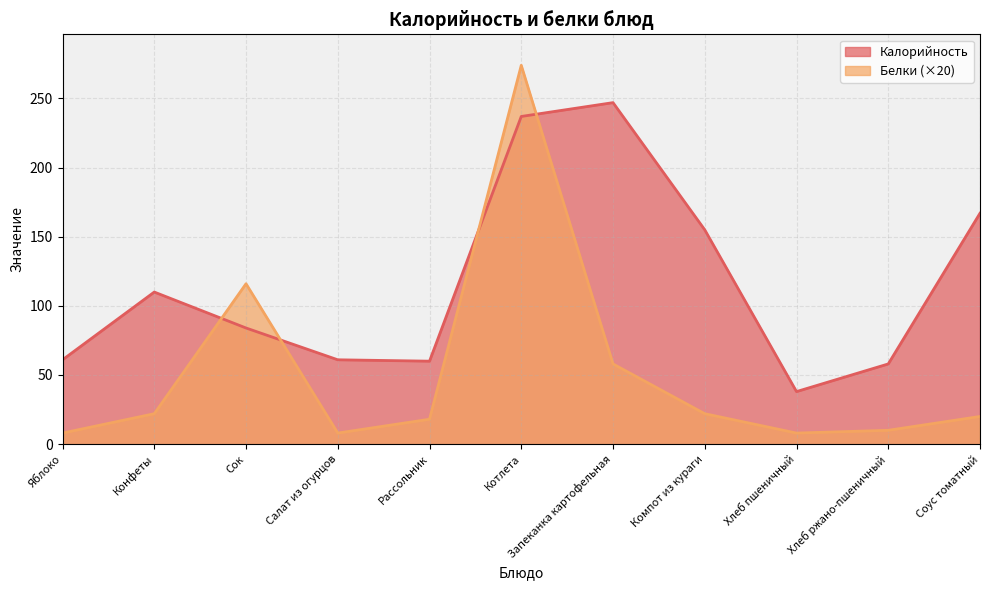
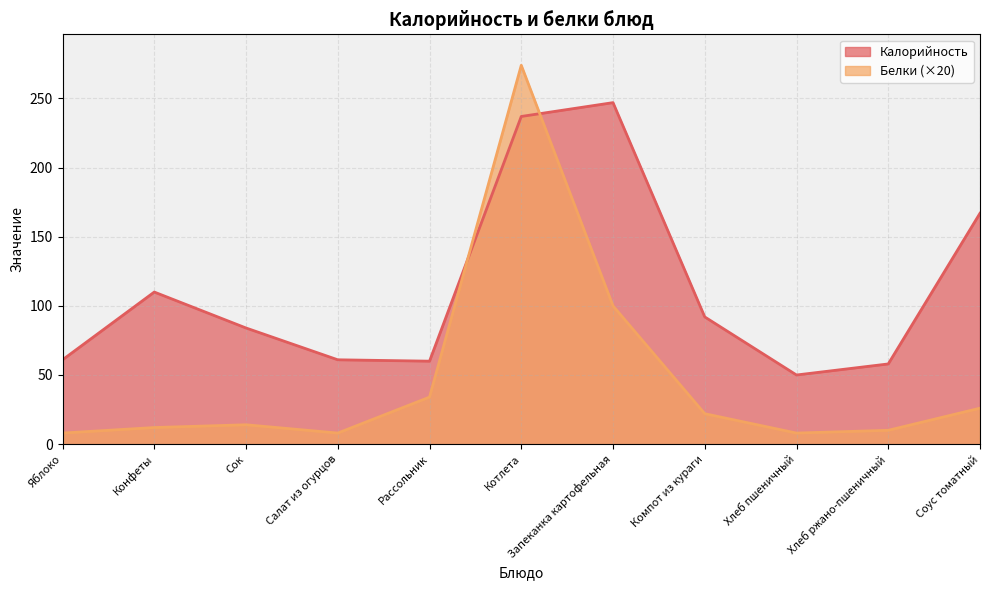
Белки (×20), Конфеты: 22 -> 12
Белки (×20), Сок: 116 -> 14
Белки (×20), Рассольник: 18 -> 34
Белки (×20), Запеканка картофельная: 58 -> 100
Калорийность, Компот из кураги: 155 -> 92
Калорийность, Хлеб пшеничный: 38 -> 50
Белки (×20), Соус томатный: 20 -> 26
